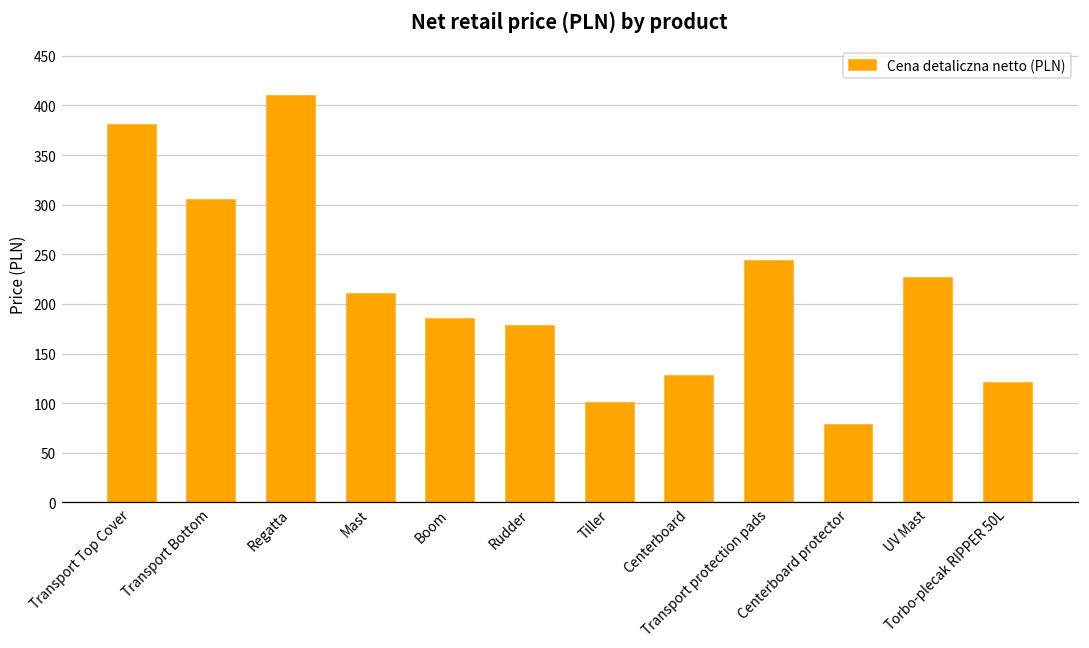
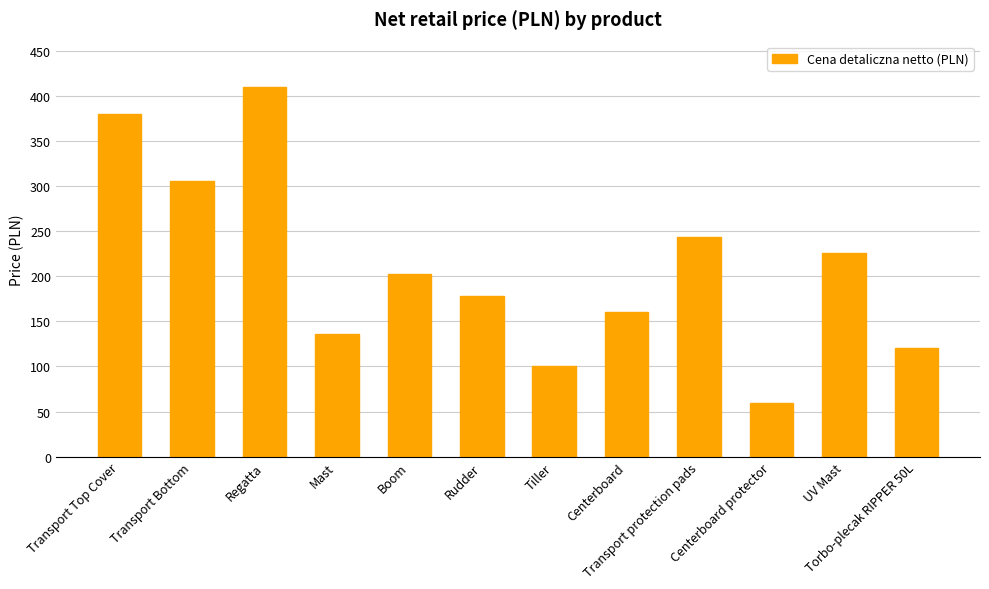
Mast: 210 -> 140
Boom: 190 -> 200
Centerboard: 130 -> 160
Centerboard protector: 80 -> 60
